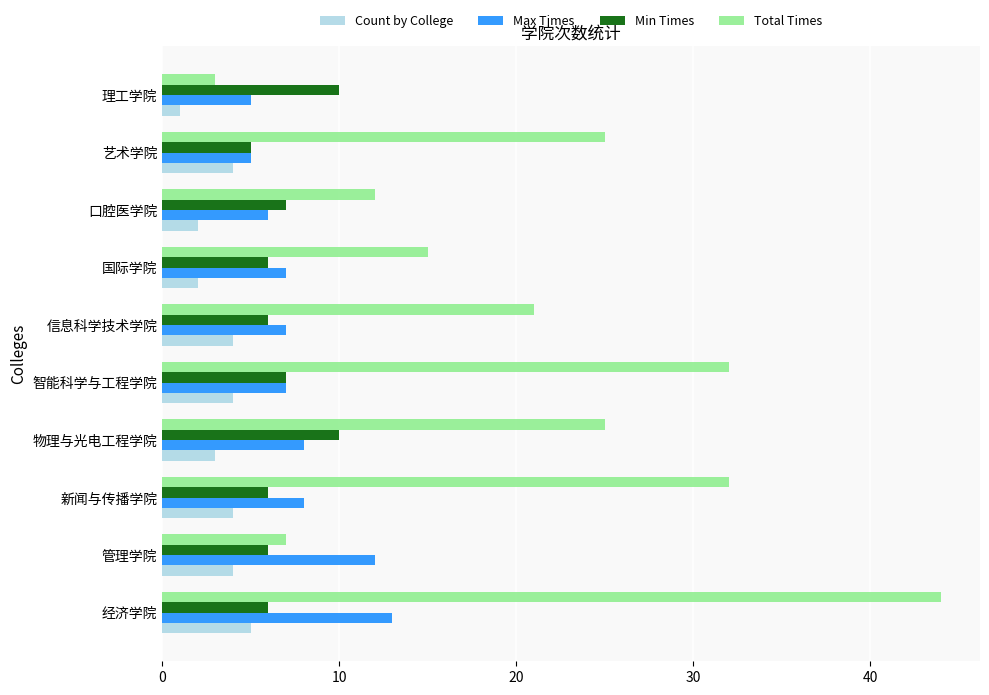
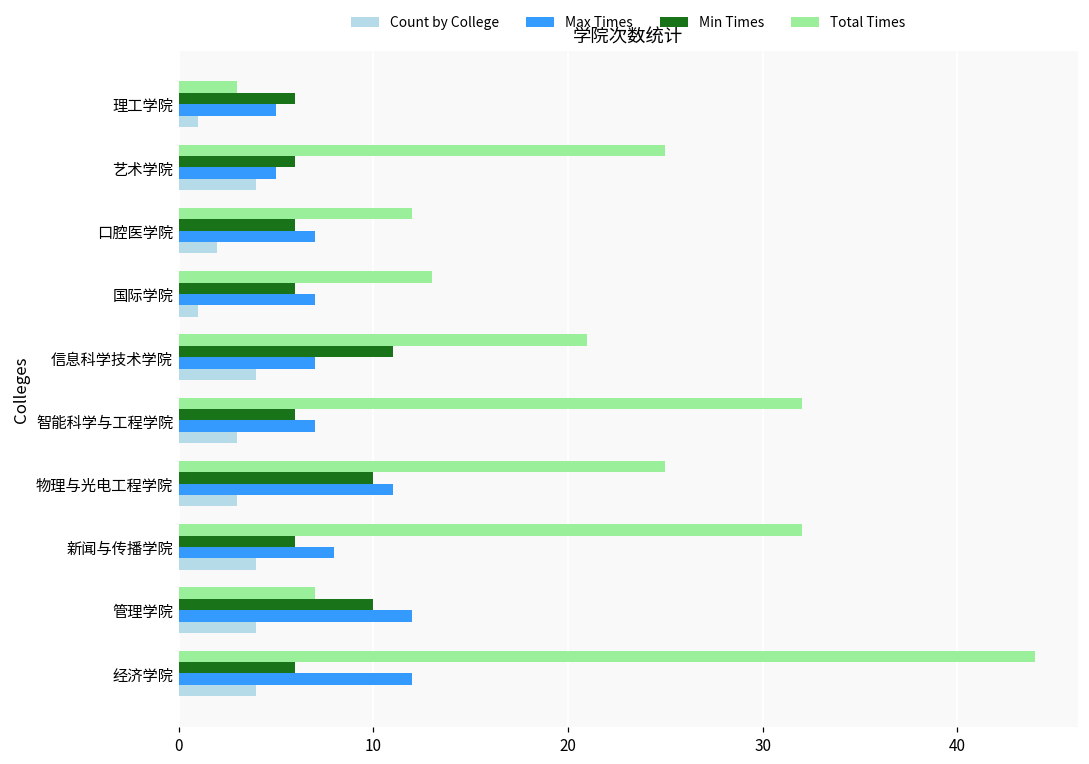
Min Times, 理工学院: 10 -> 6
Min Times, 艺术学院: 5 -> 6
Min Times, 口腔医学院: 7 -> 6
Max Times, 口腔医学院: 6 -> 7
Total Times, 国际学院: 15 -> 13
Count by College, 国际学院: 2 -> 1
Min Times, 信息科学技术学院: 6 -> 11
Min Times, 智能科学与工程学院: 7 -> 6
Count by College, 智能科学与工程学院: 4 -> 3
Max Times, 物理与光电工程学院: 8 -> 11
Min Times, 管理学院: 6 -> 10
Max Times, 经济学院: 13 -> 12
Count by College, 经济学院: 5 -> 4
